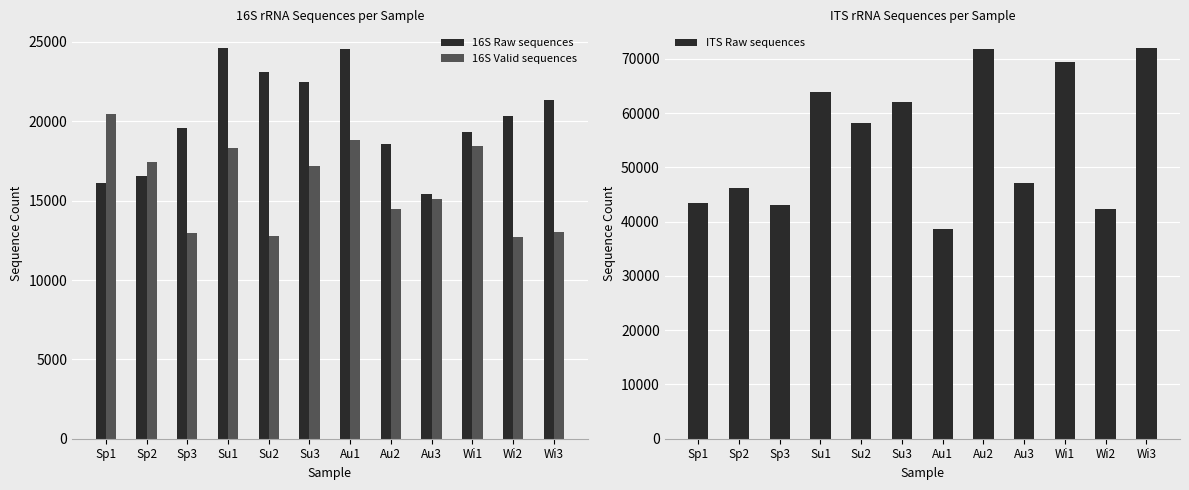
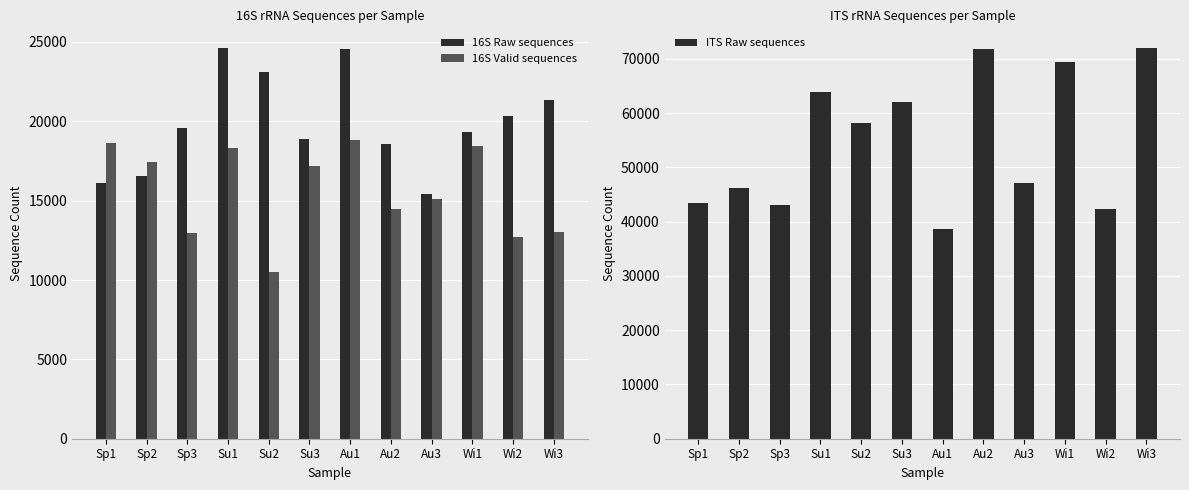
16S rRNA Sequences per Sample, 16S Valid sequences, Sp1: 20500 -> 18600
16S rRNA Sequences per Sample, 16S Valid sequences, Su2: 12800 -> 10500
16S rRNA Sequences per Sample, 16S Raw sequences, Su3: 22500 -> 18900
